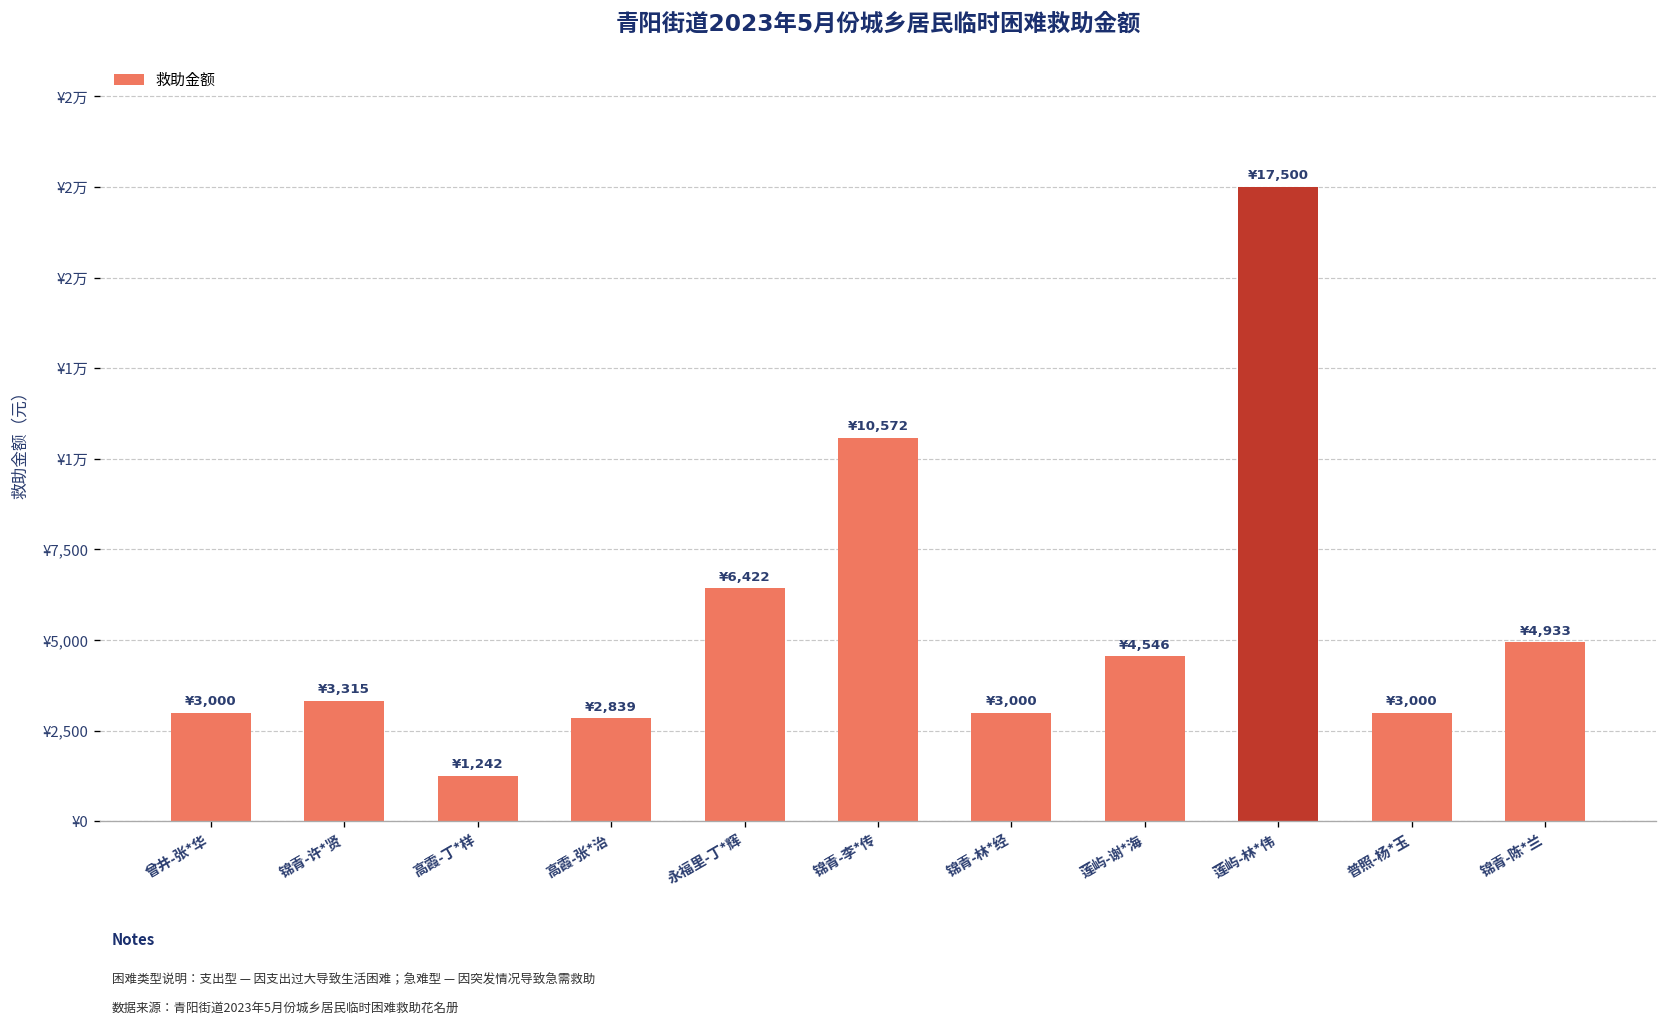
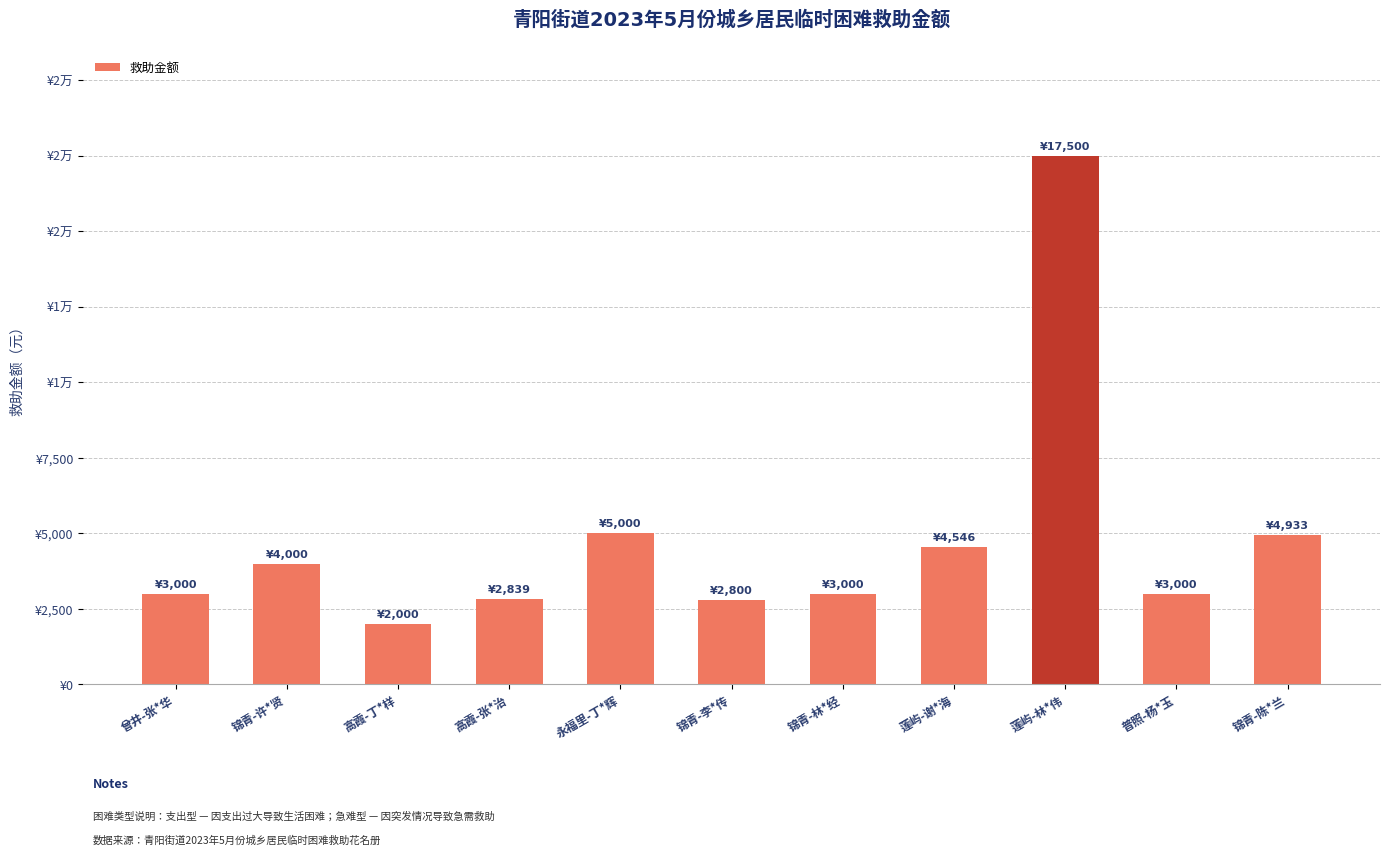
锦青-许*贤: ¥3,315 -> ¥4,000
高霞-丁*样: ¥1,242 -> ¥2,000
永福里-丁*辉: ¥6,422 -> ¥5,000
锦青-李*传: ¥10,572 -> ¥2,800
